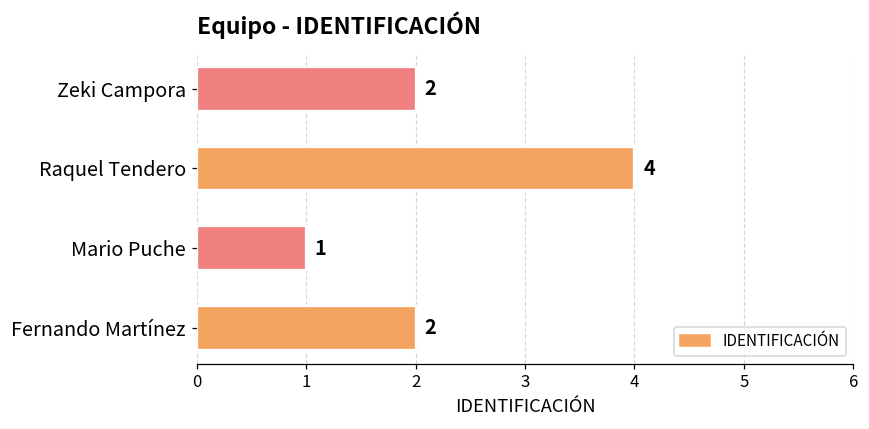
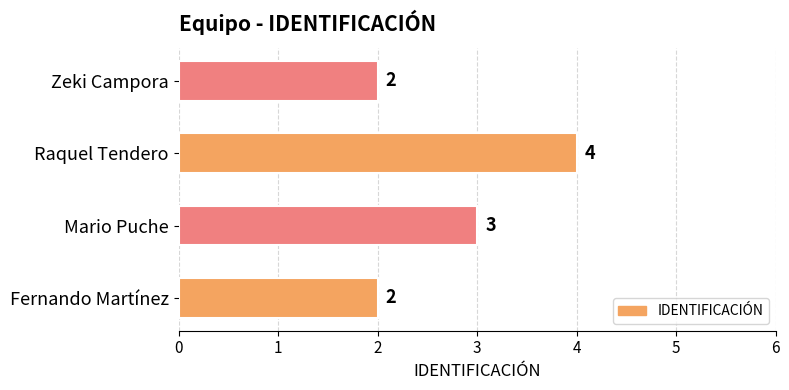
Mario Puche: 1 -> 3
